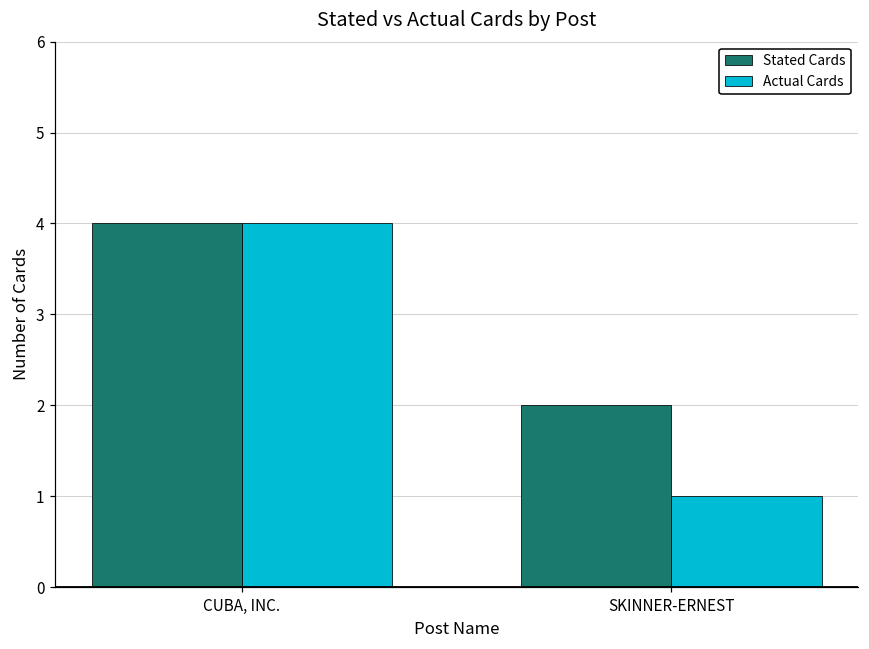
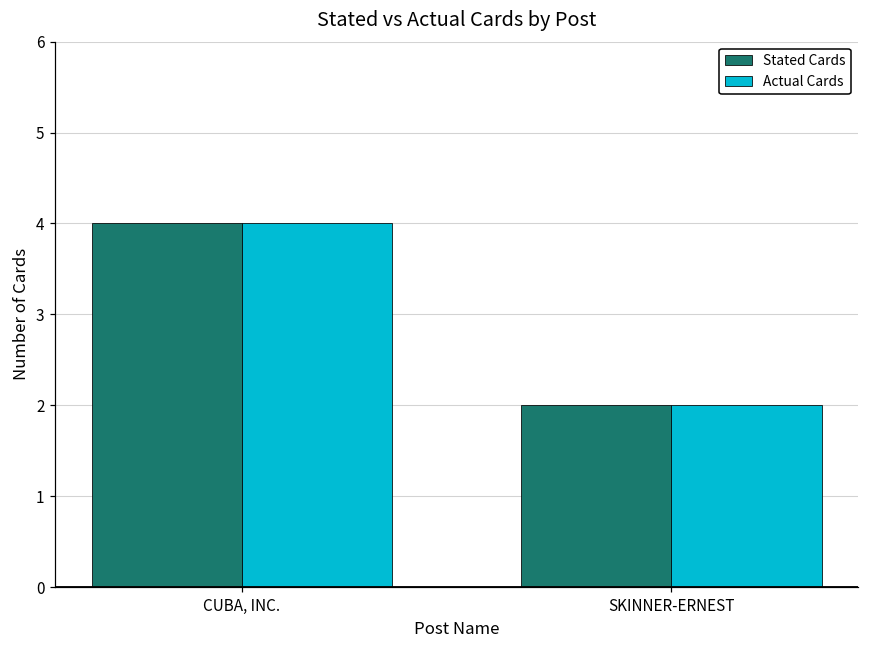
Actual Cards, SKINNER-ERNEST: 1 -> 2
